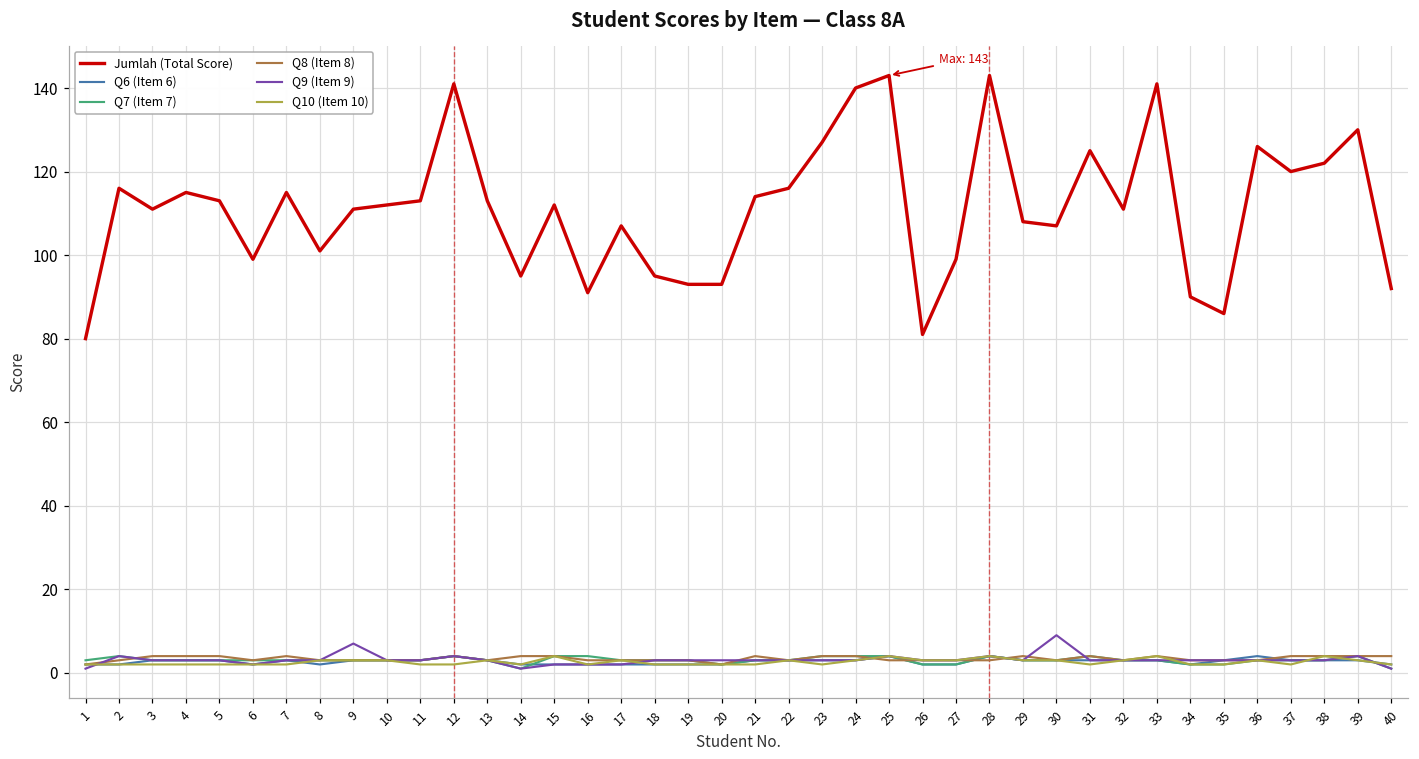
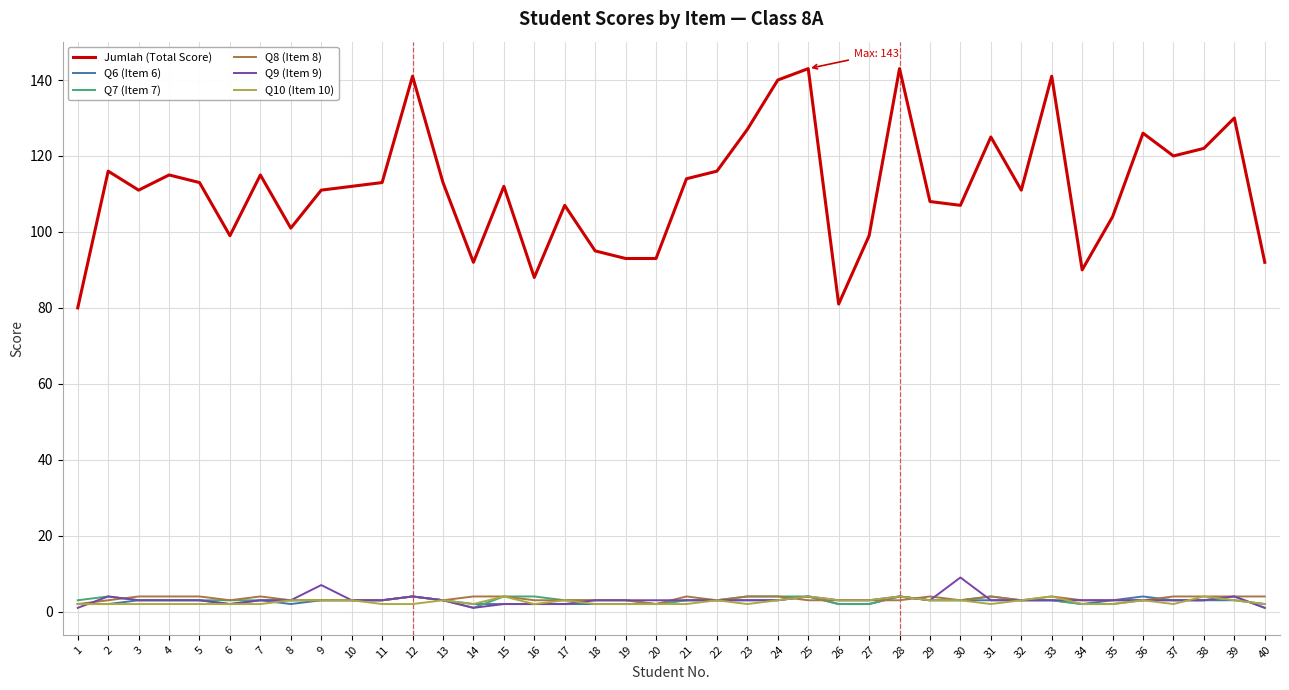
Jumlah (Total Score), 14: 95 -> 92
Jumlah (Total Score), 16: 91 -> 88
Jumlah (Total Score), 35: 86 -> 104
